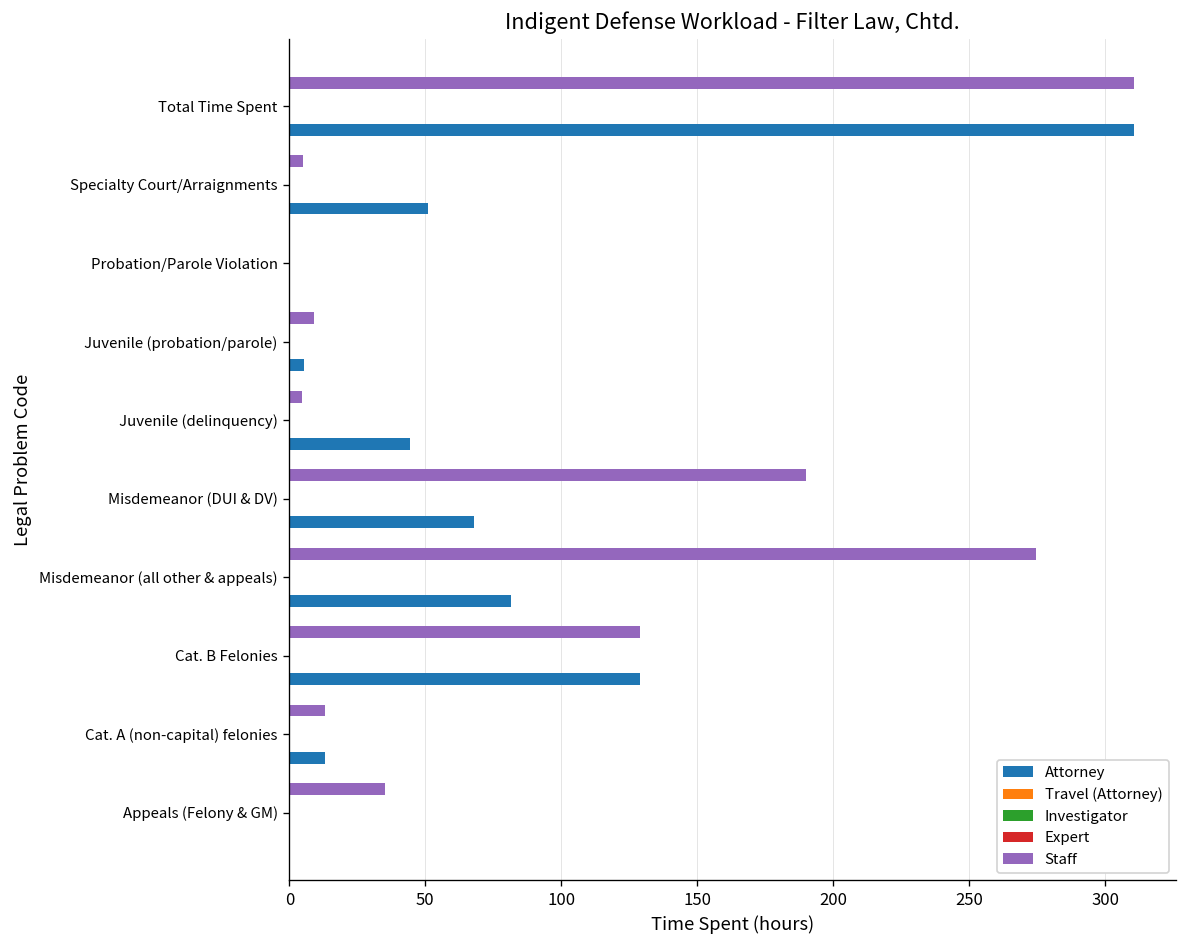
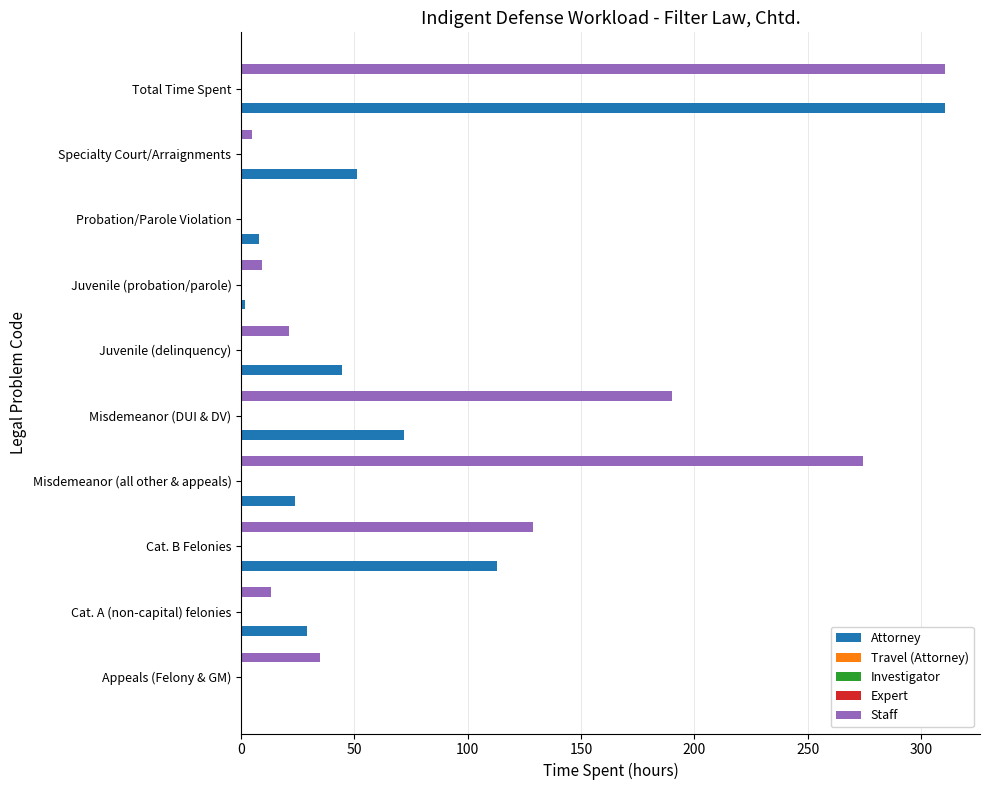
Attorney, Probation/Parole Violation: 0 -> 8
Attorney, Juvenile (probation/parole): 6 -> 2
Staff, Juvenile (delinquency): 5 -> 21
Attorney, Misdemeanor (DUI & DV): 68 -> 72
Attorney, Misdemeanor (all other & appeals): 82 -> 24
Attorney, Cat. B Felonies: 129 -> 113
Attorney, Cat. A (non-capital) felonies: 13 -> 29
